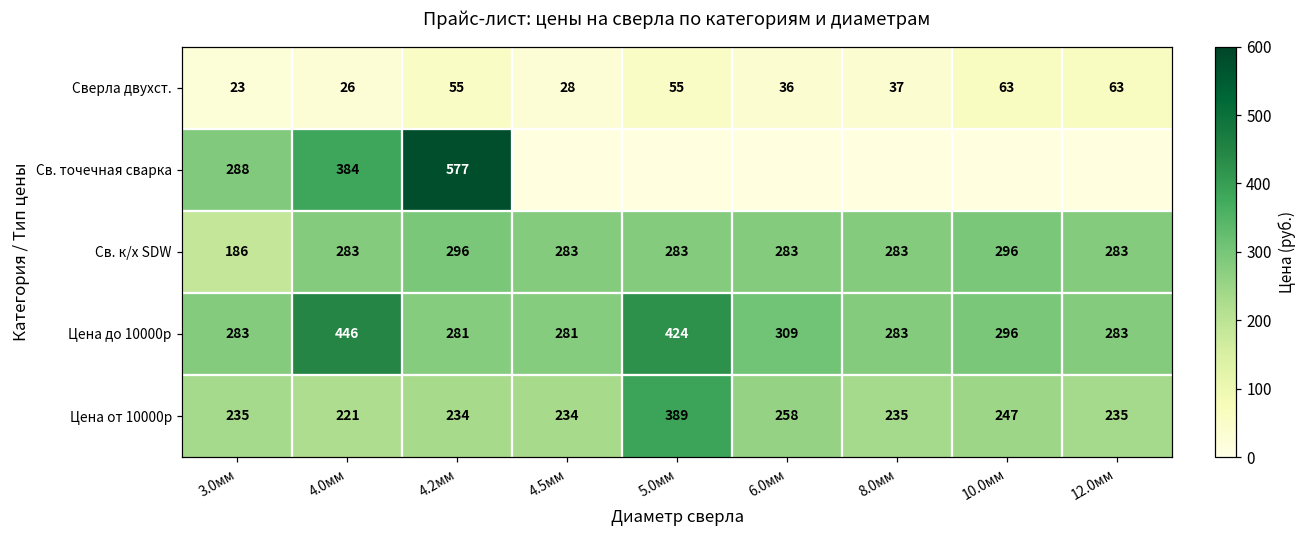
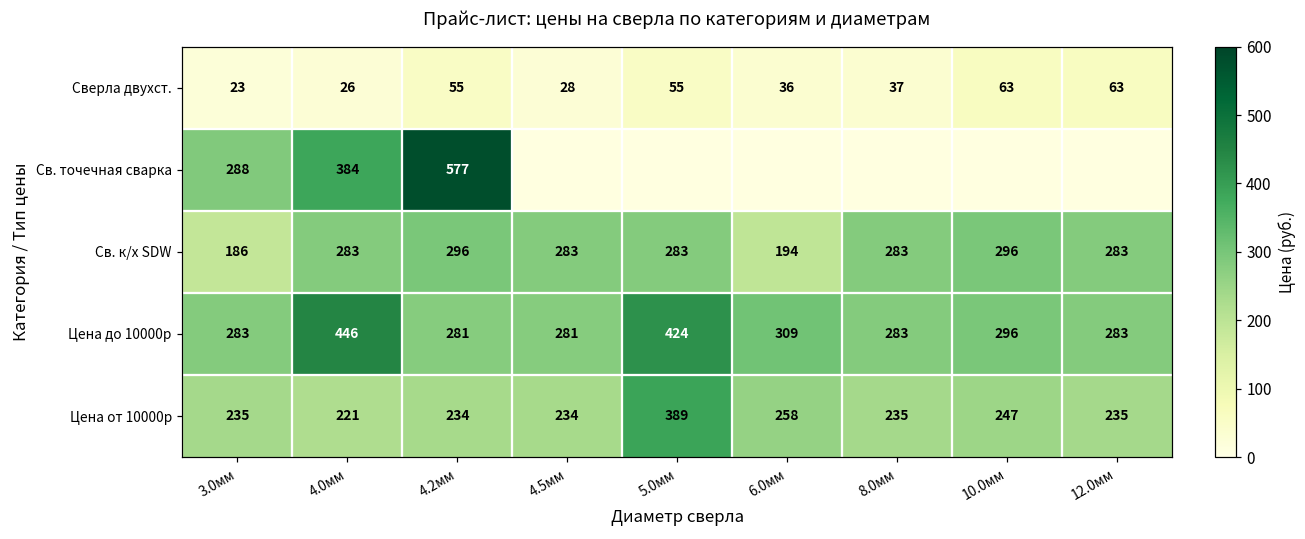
Св. к/х SDW, 6.0мм: 283 -> 194
